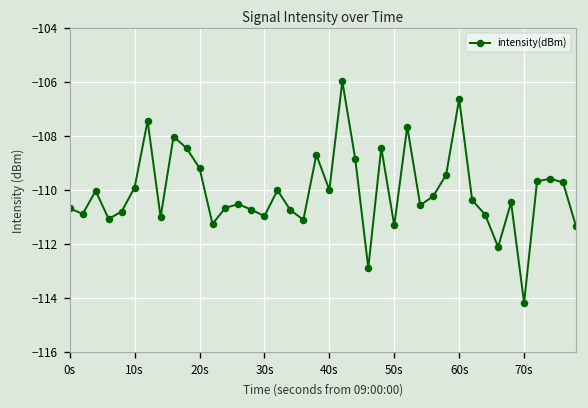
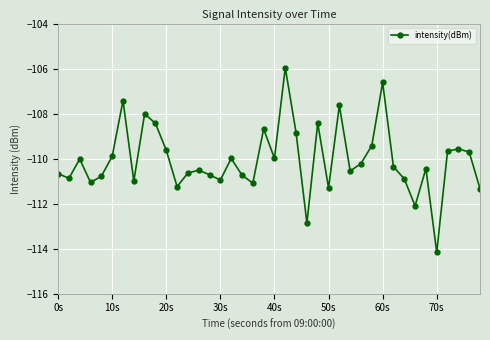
20s: -109.2 -> -109.6
